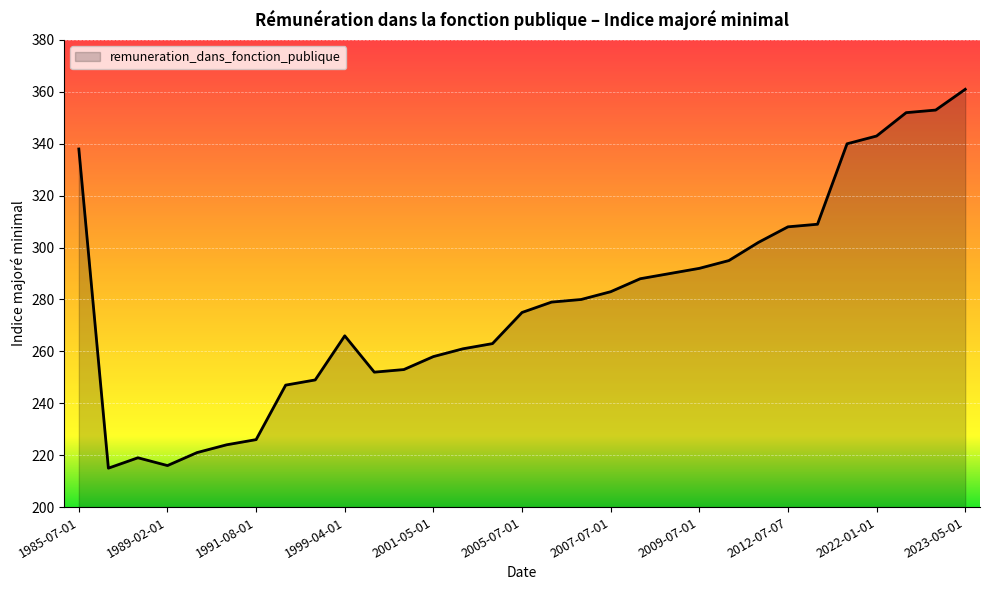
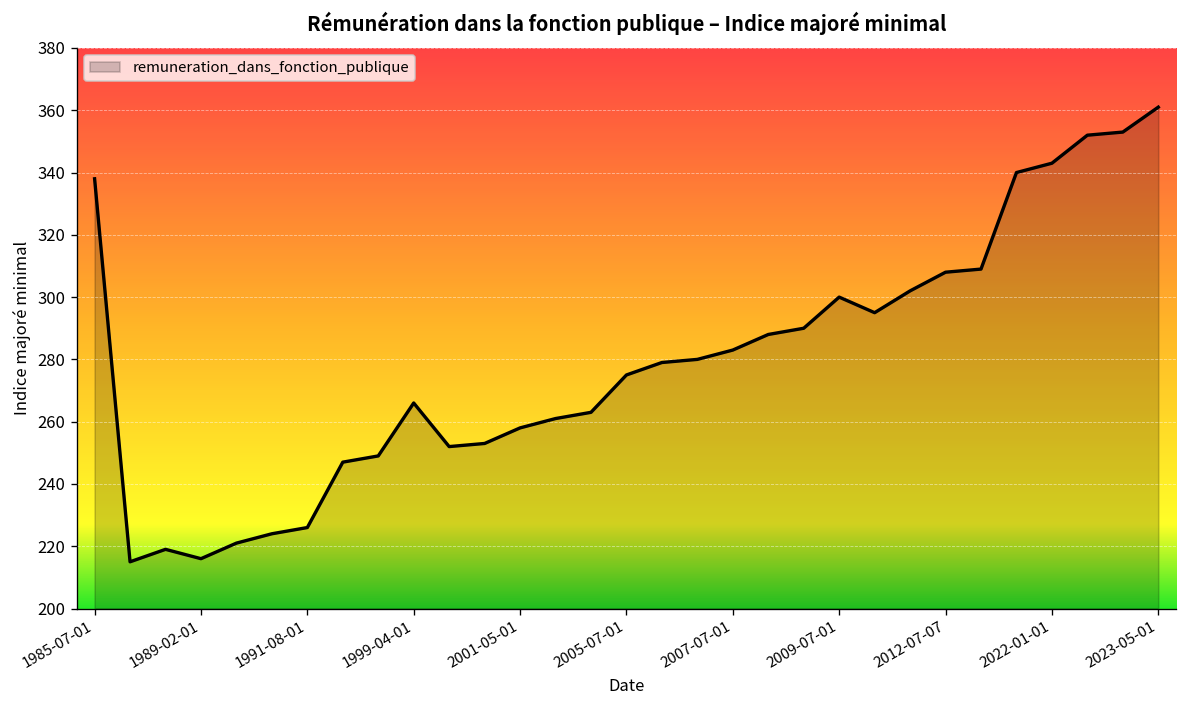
2009-07-01: 292 -> 300
